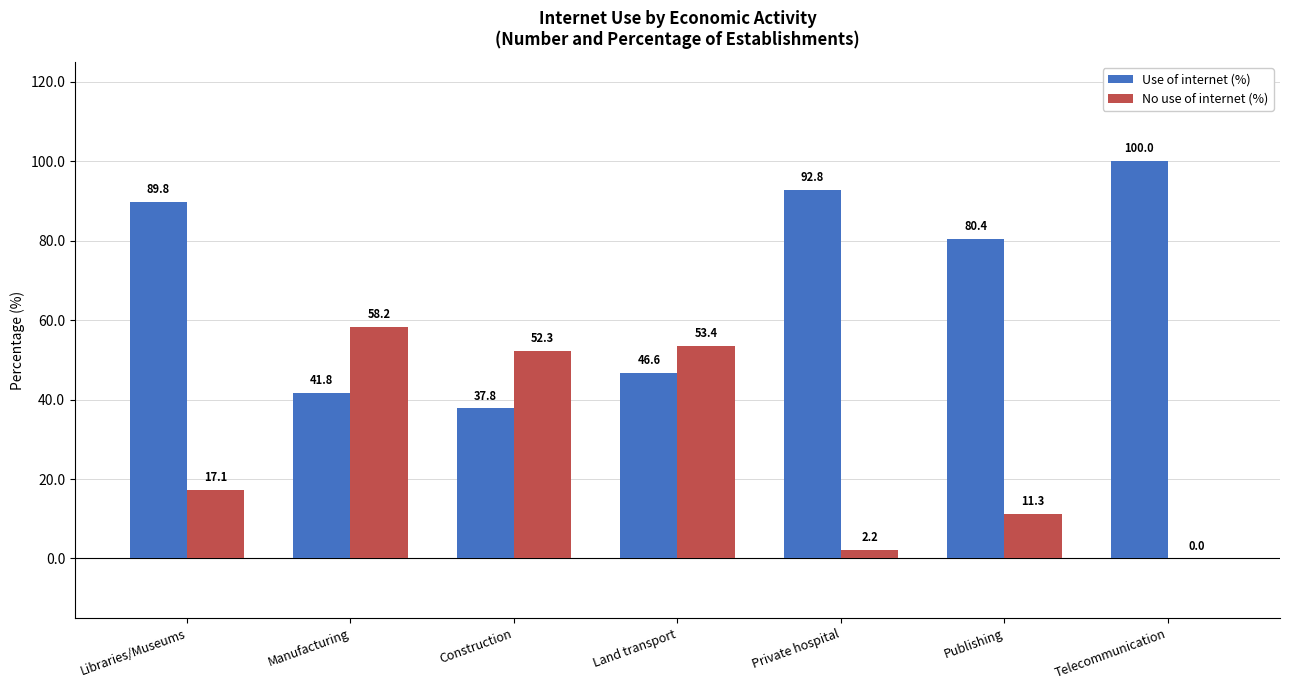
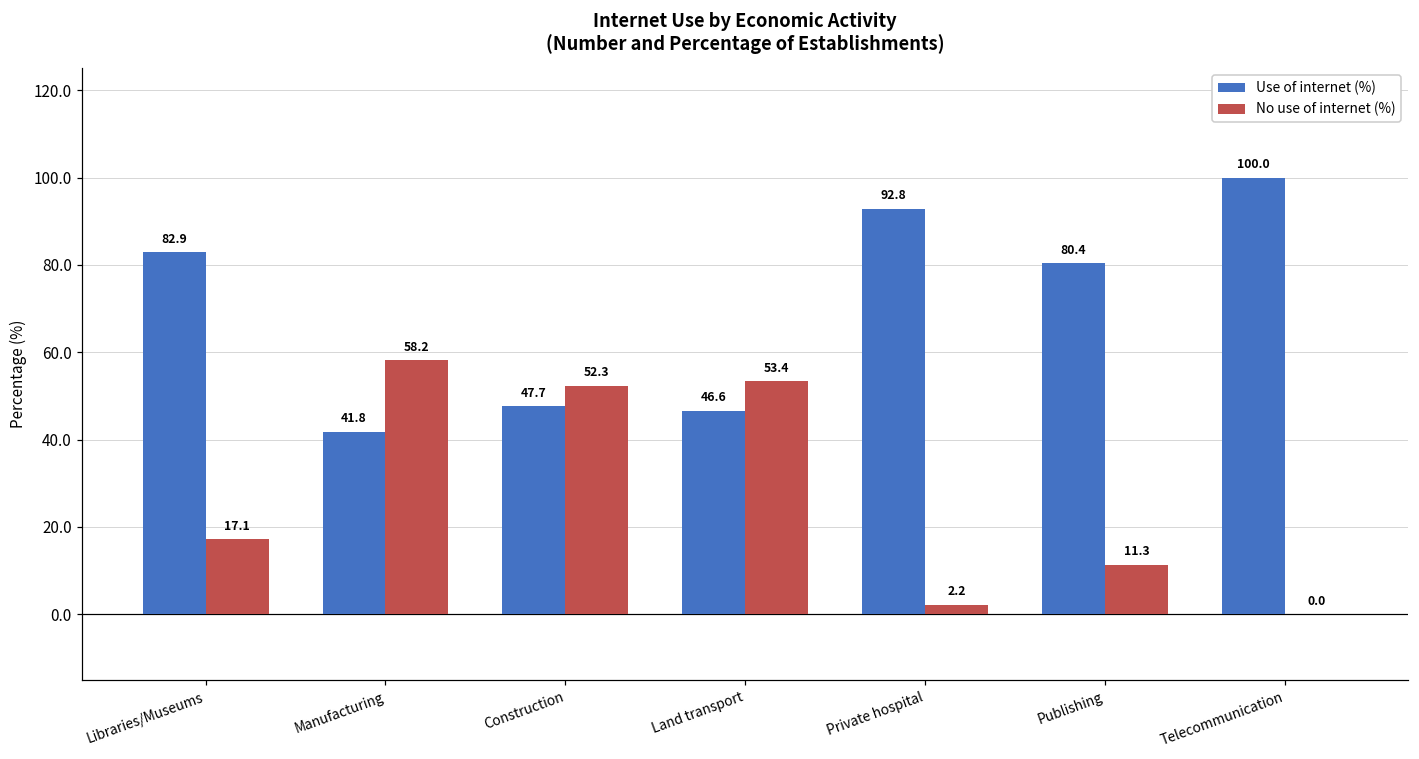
Use of internet (%), Libraries/Museums: 89.8 -> 82.9
Use of internet (%), Construction: 37.8 -> 47.7
